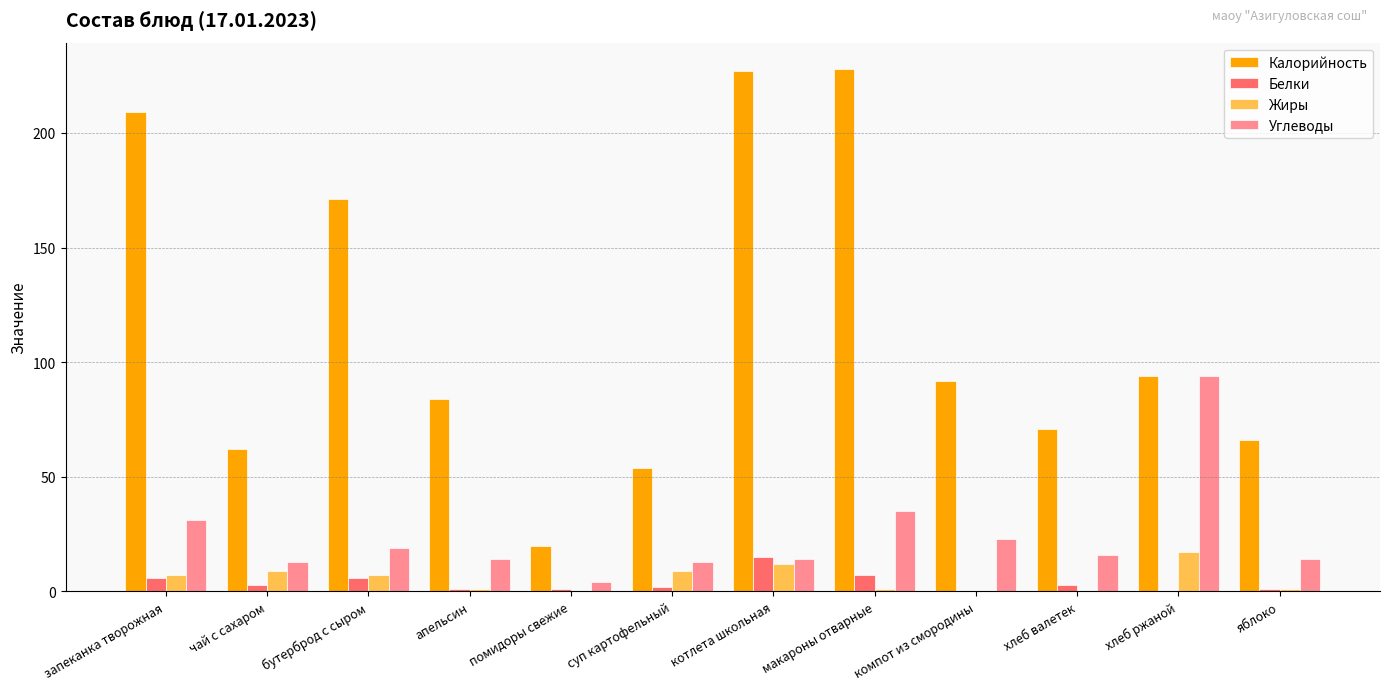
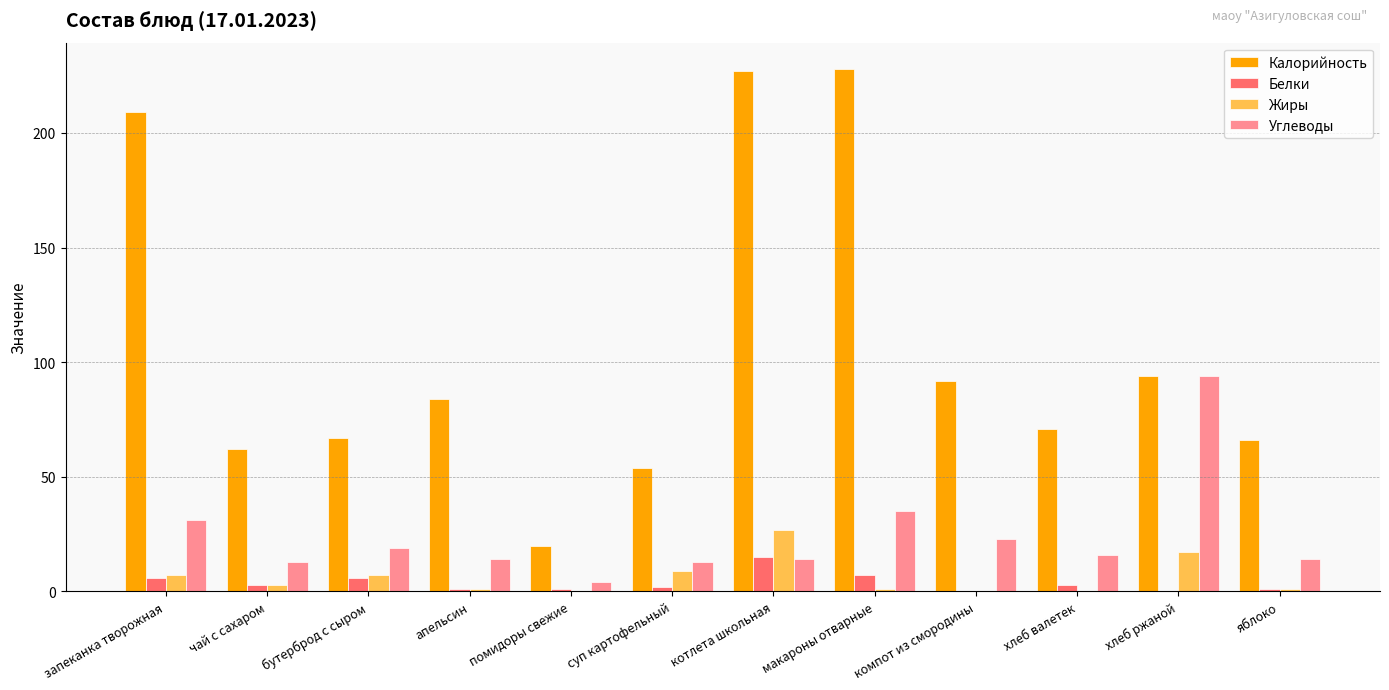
Жиры, чай с сахаром: 9 -> 3
Калорийность, бутерброд с сыром: 171 -> 67
Жиры, котлета школьная: 12 -> 27
